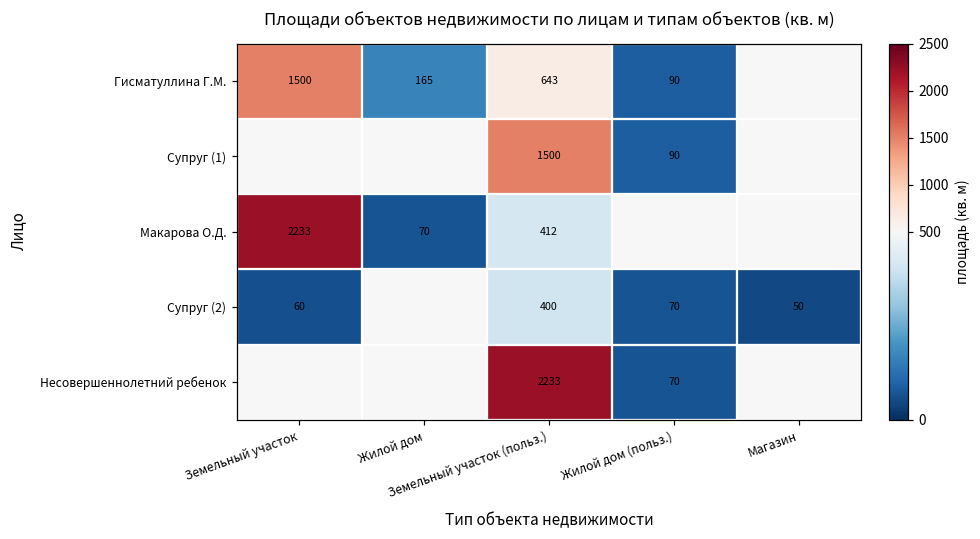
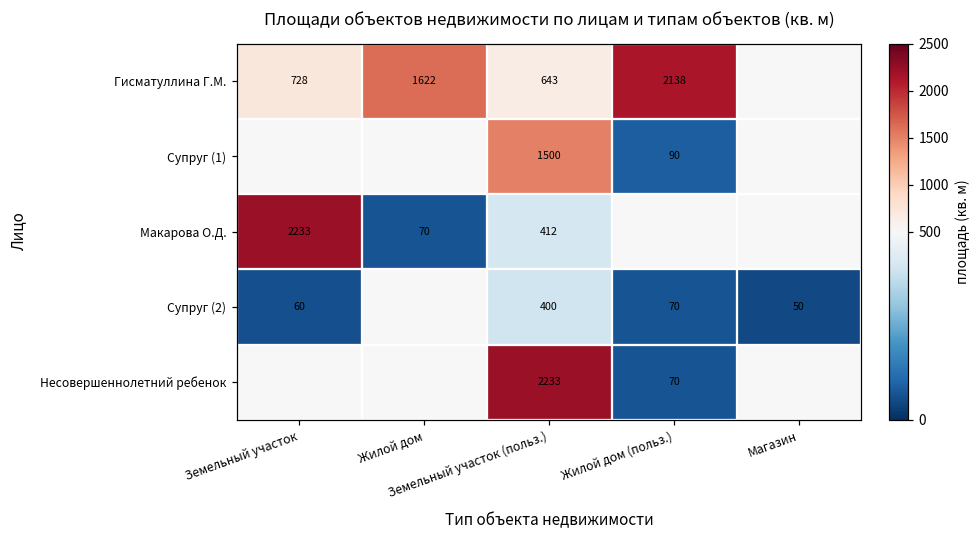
Гисматуллина Г.М., Земельный участок: 1500 -> 728
Гисматуллина Г.М., Жилой дом: 165 -> 1622
Гисматуллина Г.М., Жилой дом (польз.): 90 -> 2138
